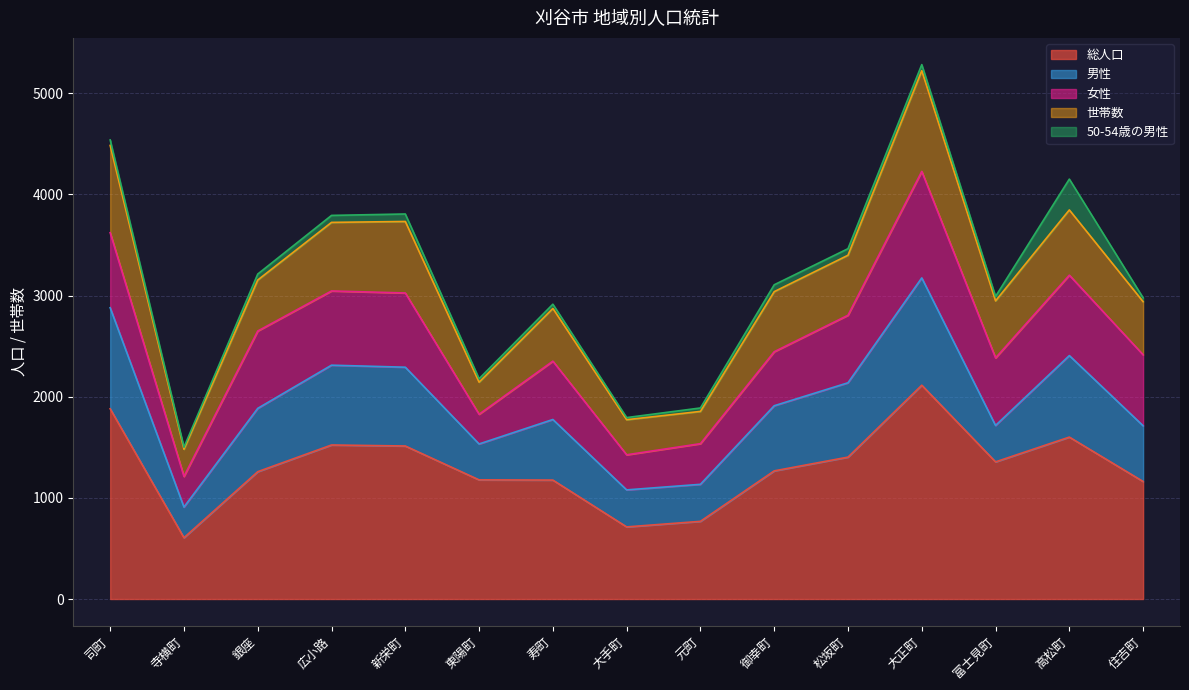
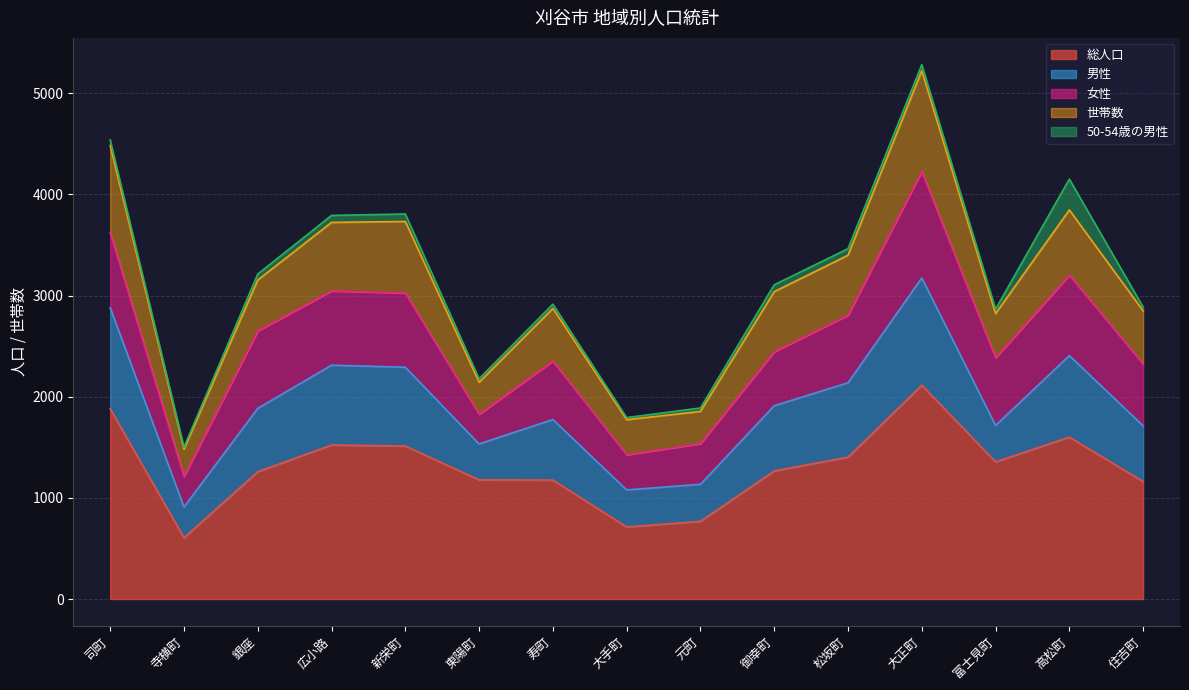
世帯数, 富士見町: 560 -> 440
女性, 住吉町: 700 -> 610
